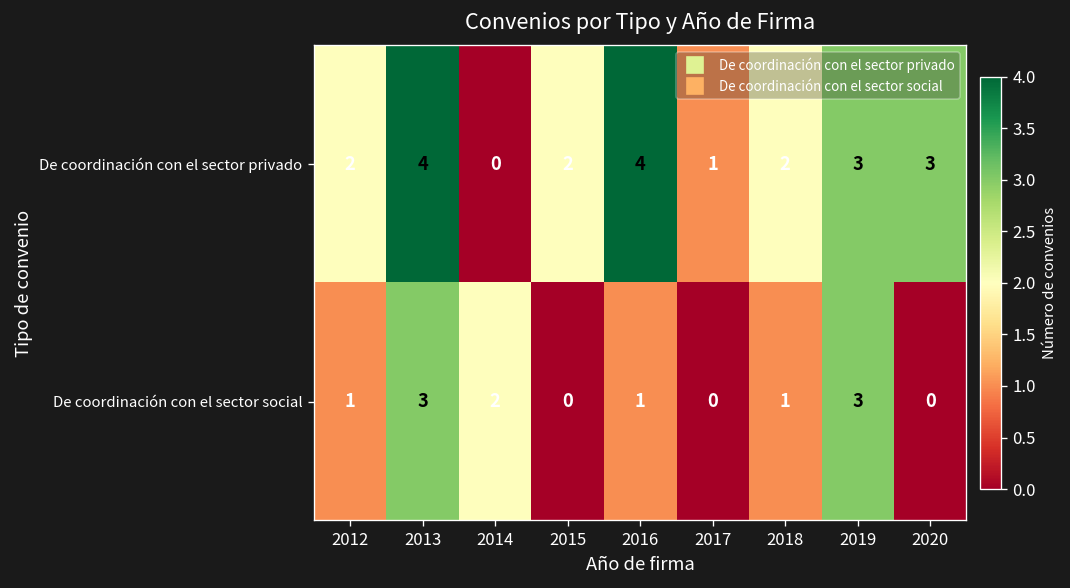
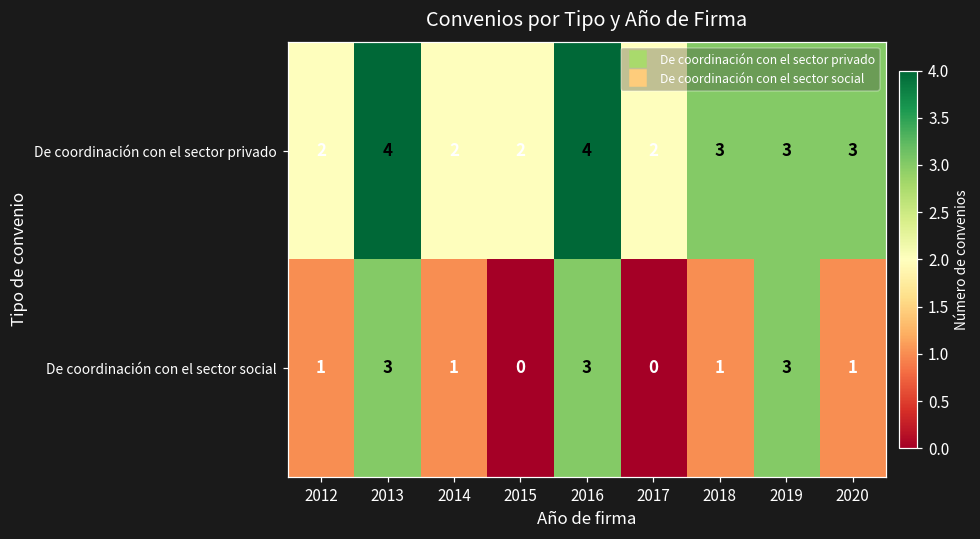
De coordinación con el sector privado, 2014: 0 -> 2
De coordinación con el sector privado, 2017: 1 -> 2
De coordinación con el sector privado, 2018: 2 -> 3
De coordinación con el sector social, 2014: 2 -> 1
De coordinación con el sector social, 2016: 1 -> 3
De coordinación con el sector social, 2020: 0 -> 1
